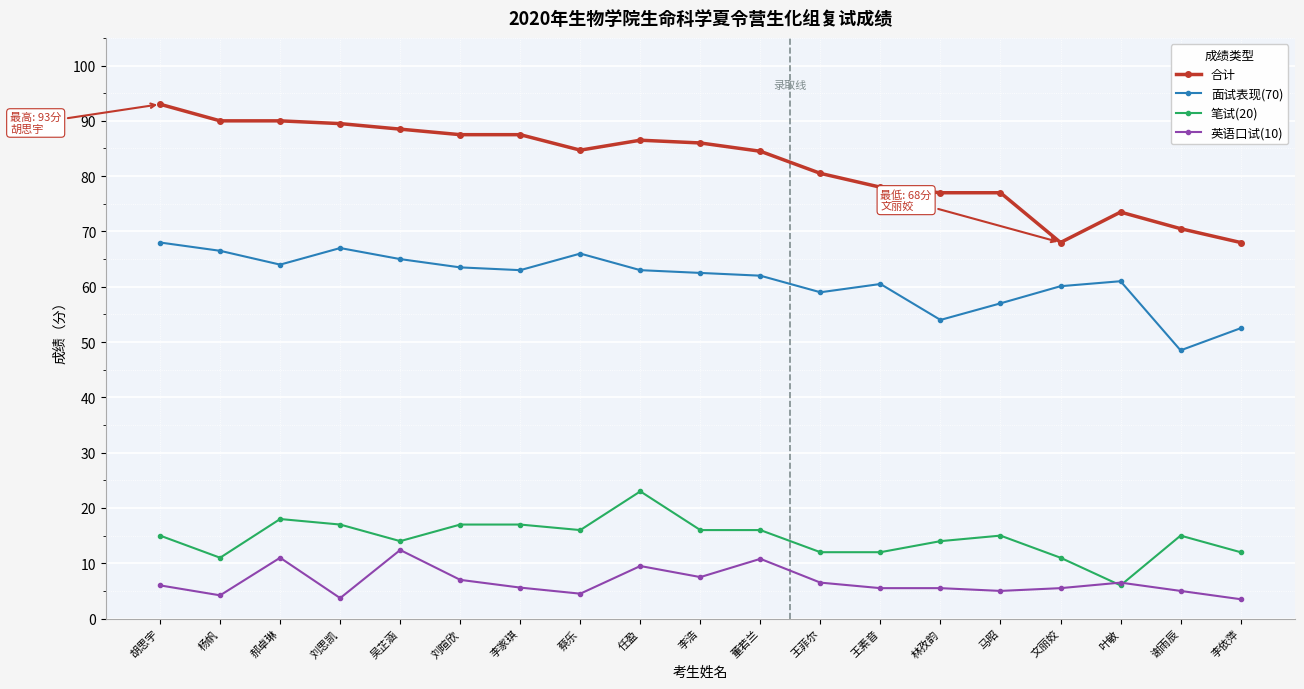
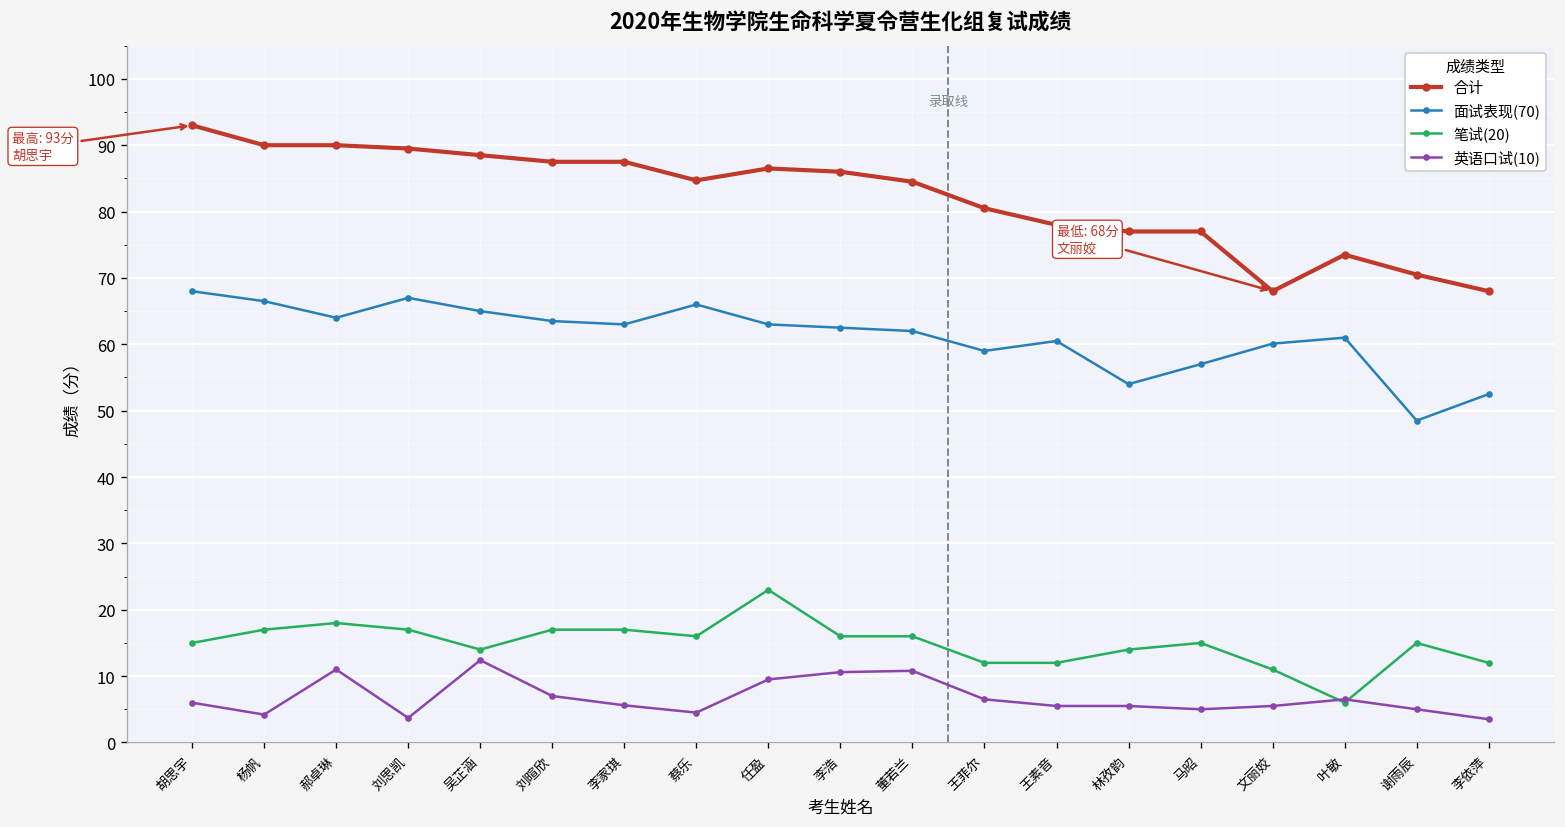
笔试(20), 杨帆: 11 -> 17
英语口试(10), 李浩: 8 -> 11
